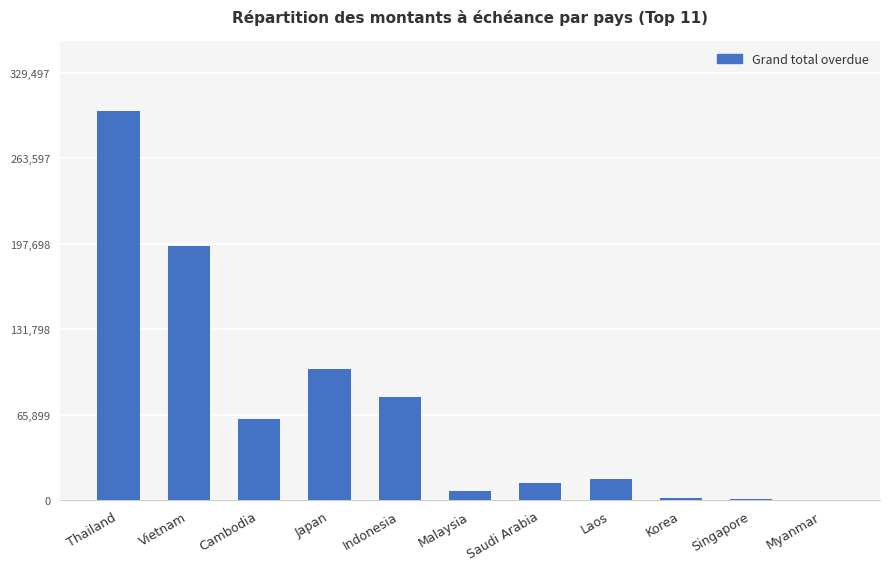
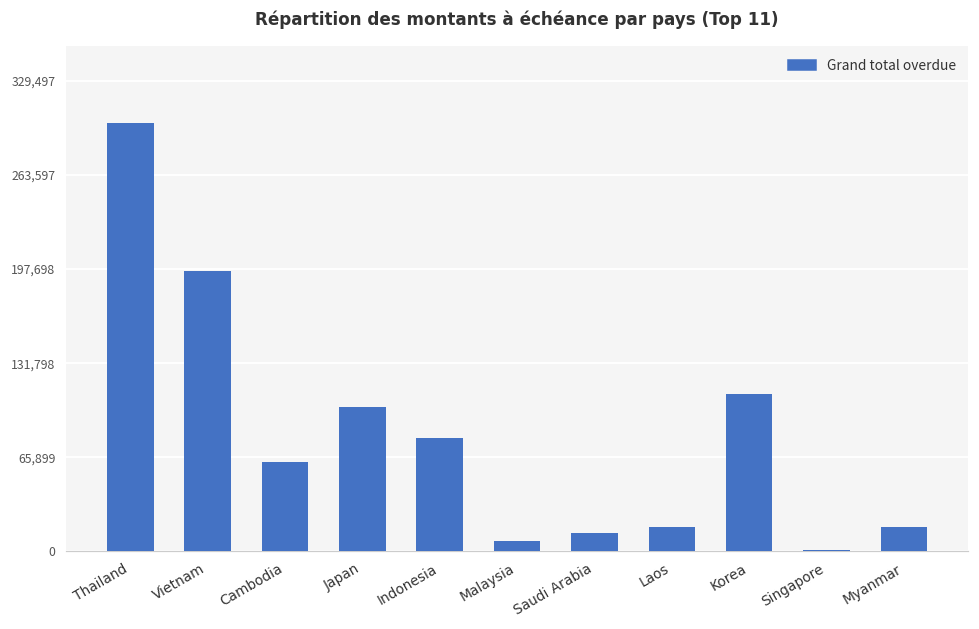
Korea: 2,000 -> 110,000
Myanmar: 0 -> 17,000
